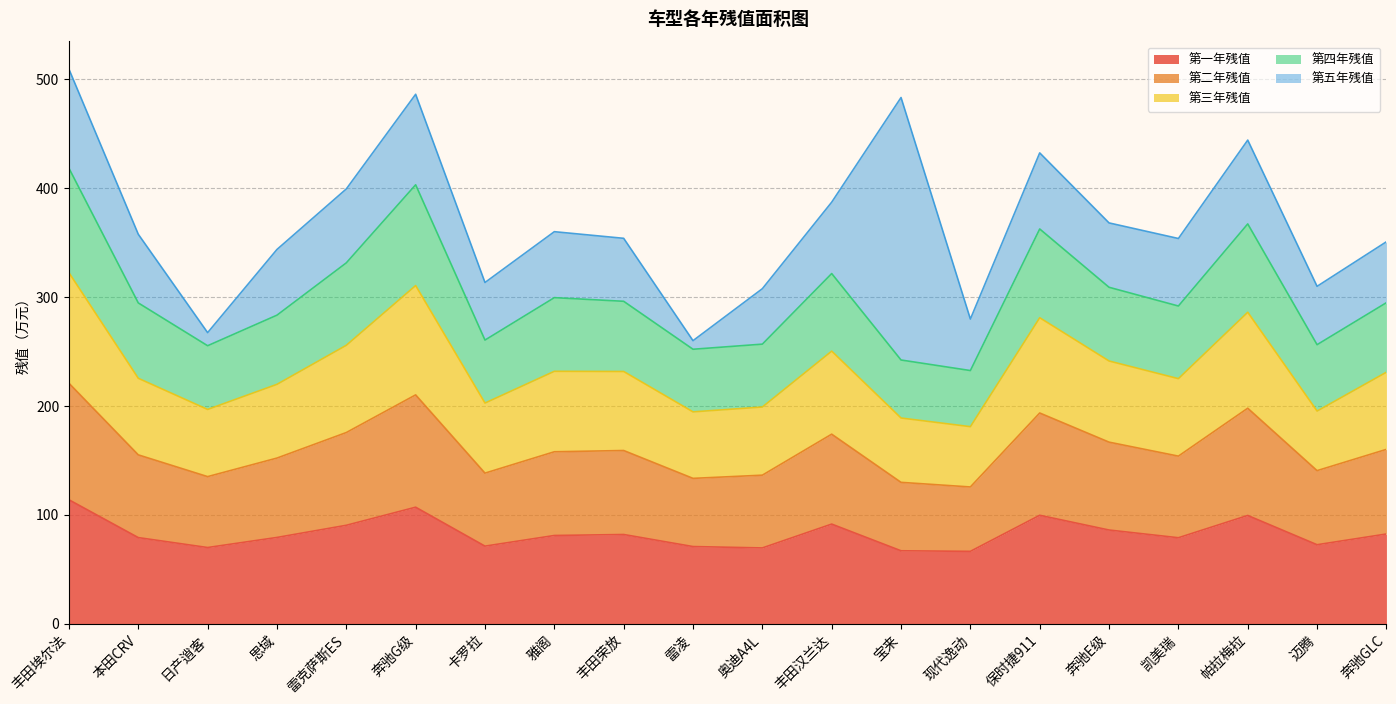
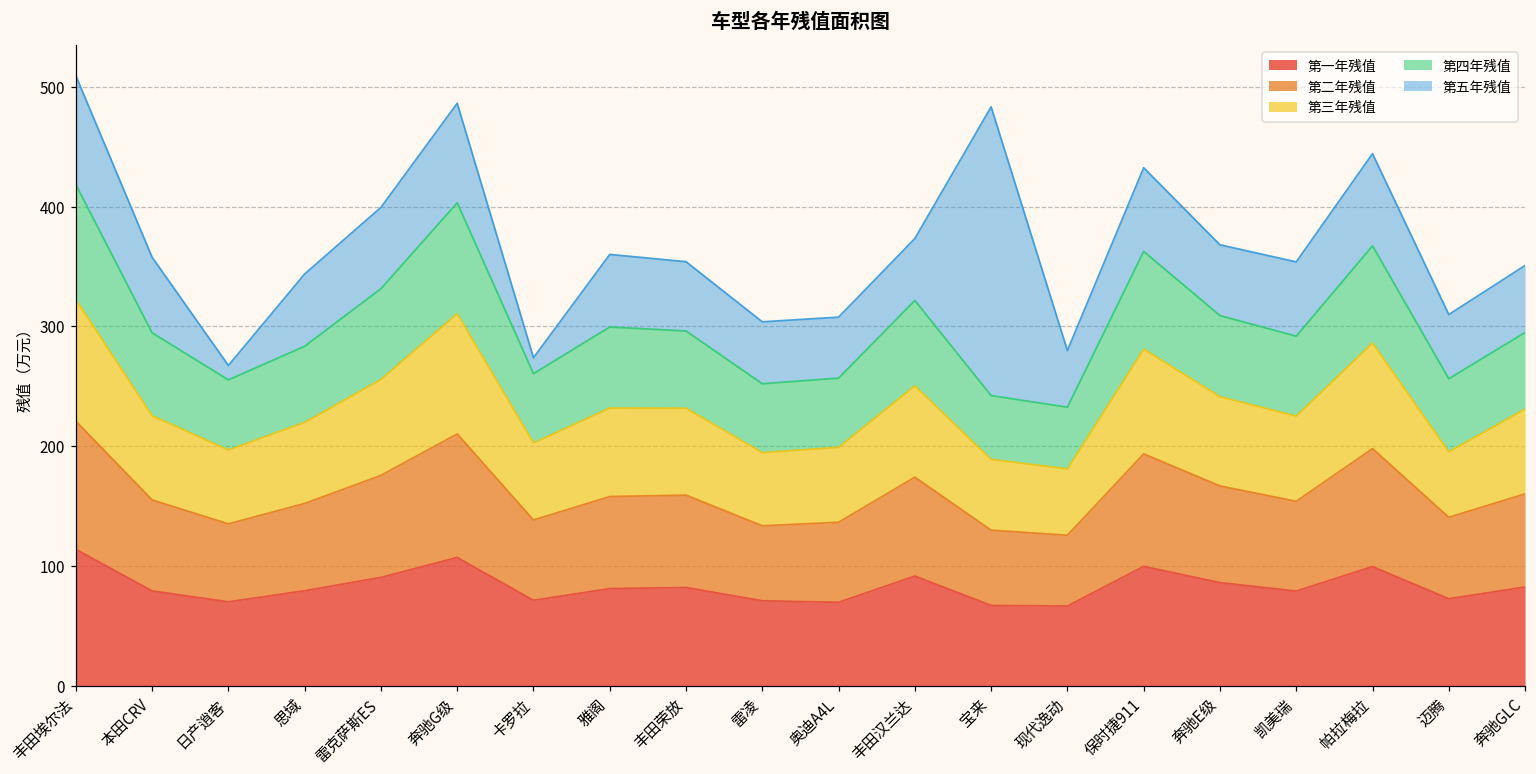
第五年残值, 卡罗拉: 53 -> 13
第五年残值, 雷凌: 8 -> 52
第五年残值, 丰田汉兰达: 66 -> 52
